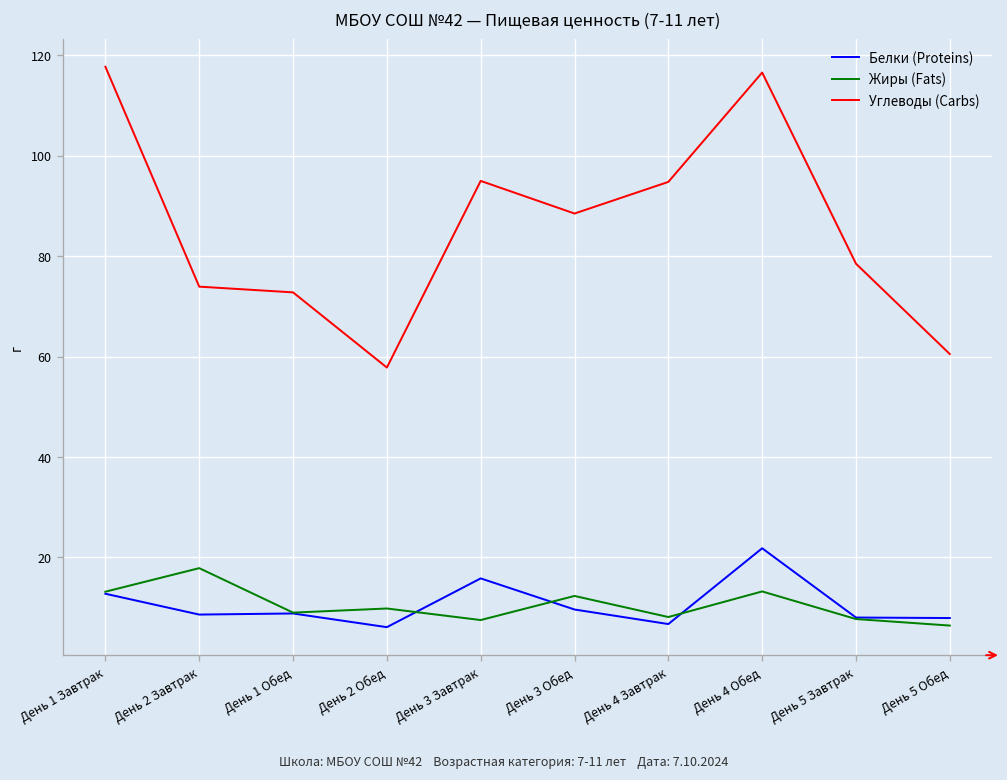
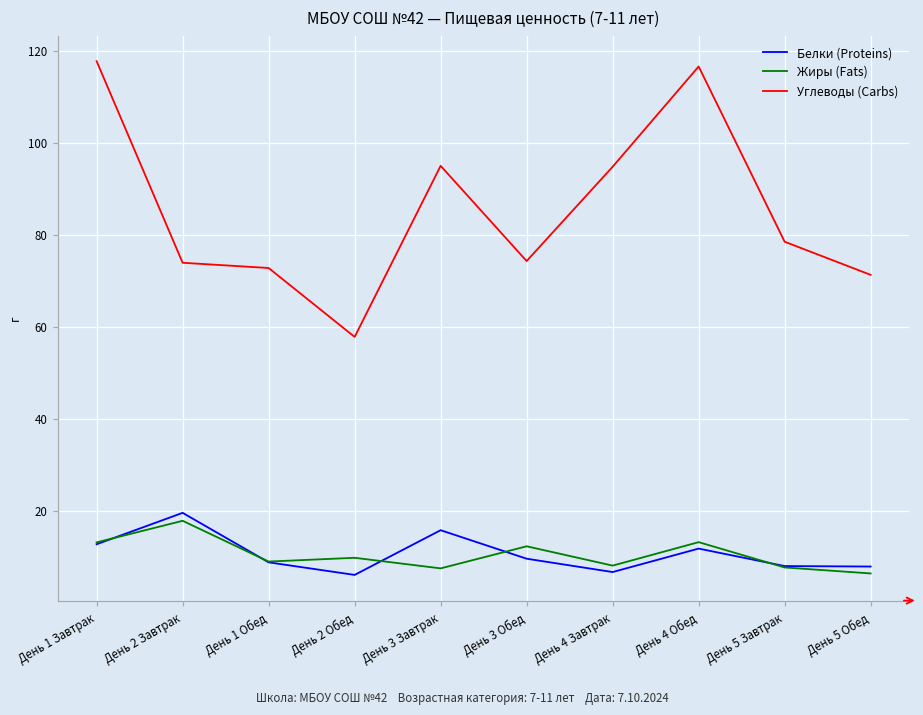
Белки (Proteins), День 2 Завтрак: 9 -> 20
Углеводы (Carbs), День 3 Обед: 89 -> 74
Белки (Proteins), День 4 Обед: 22 -> 12
Углеводы (Carbs), День 5 Обед: 61 -> 71
